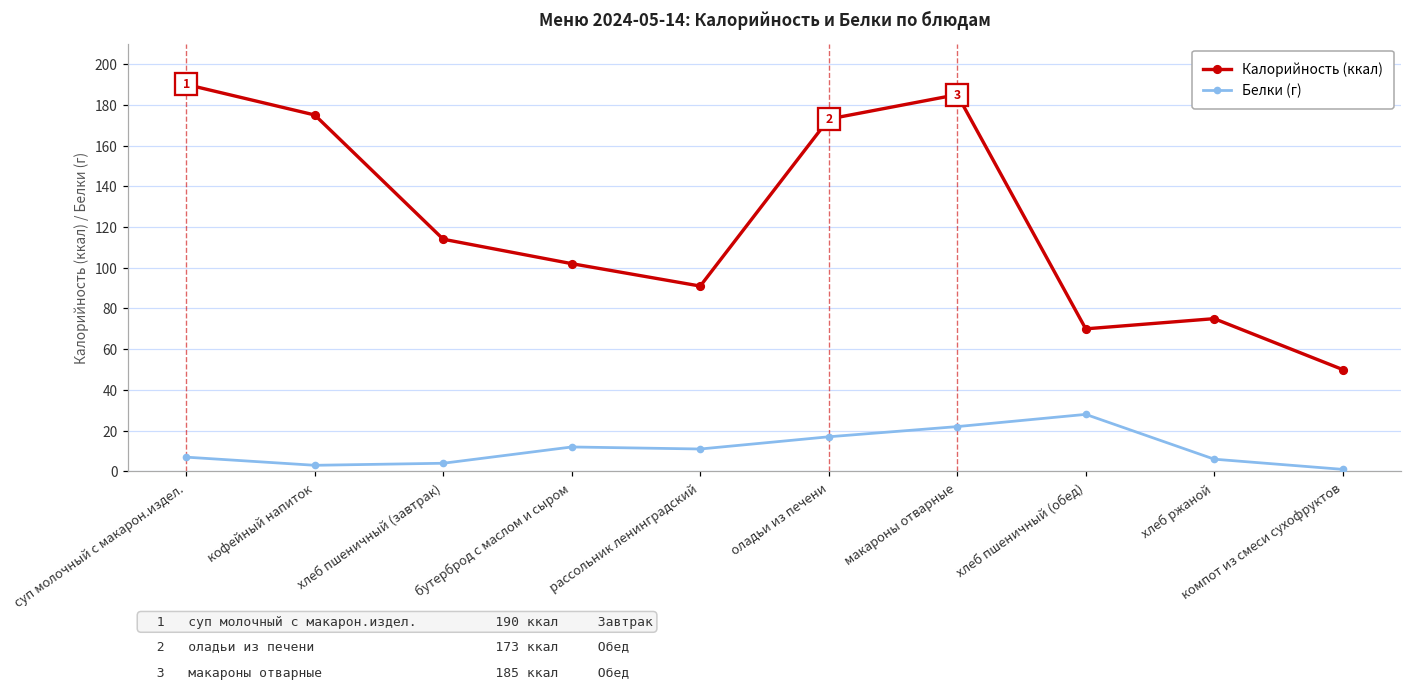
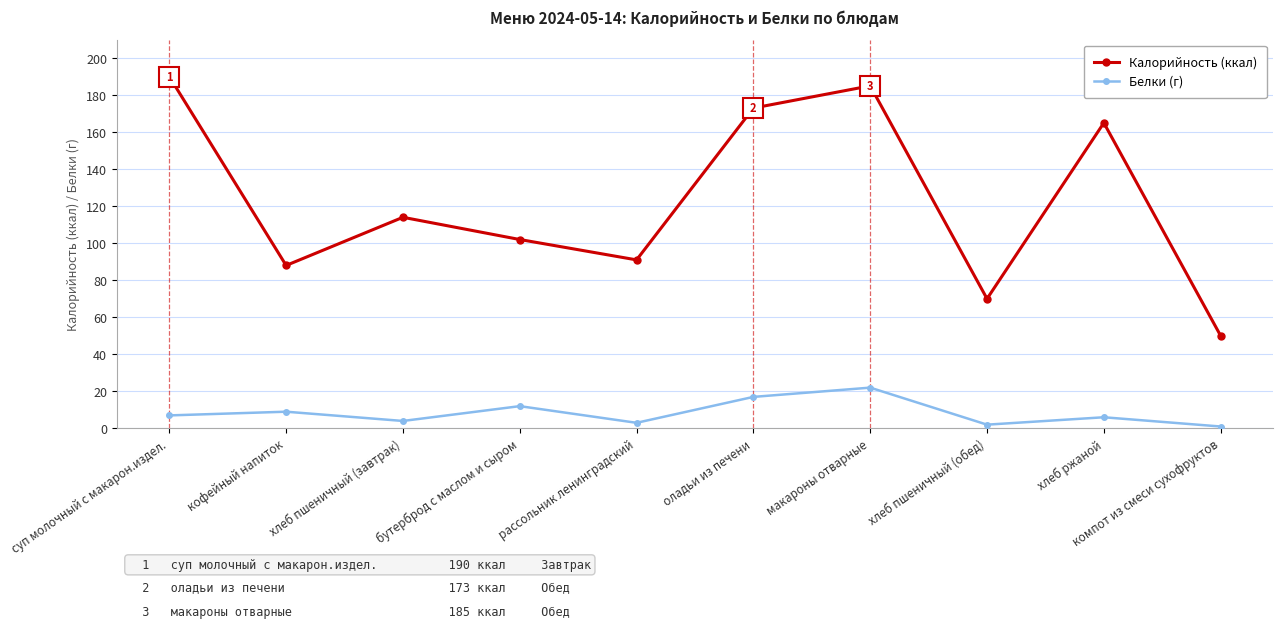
Калорийность (ккал), кофейный напиток: 175 -> 88
Белки (г), кофейный напиток: 3 -> 9
Белки (г), рассольник ленинградский: 11 -> 3
Белки (г), хлеб пшеничный (обед): 28 -> 2
Калорийность (ккал), хлеб ржаной: 75 -> 165
